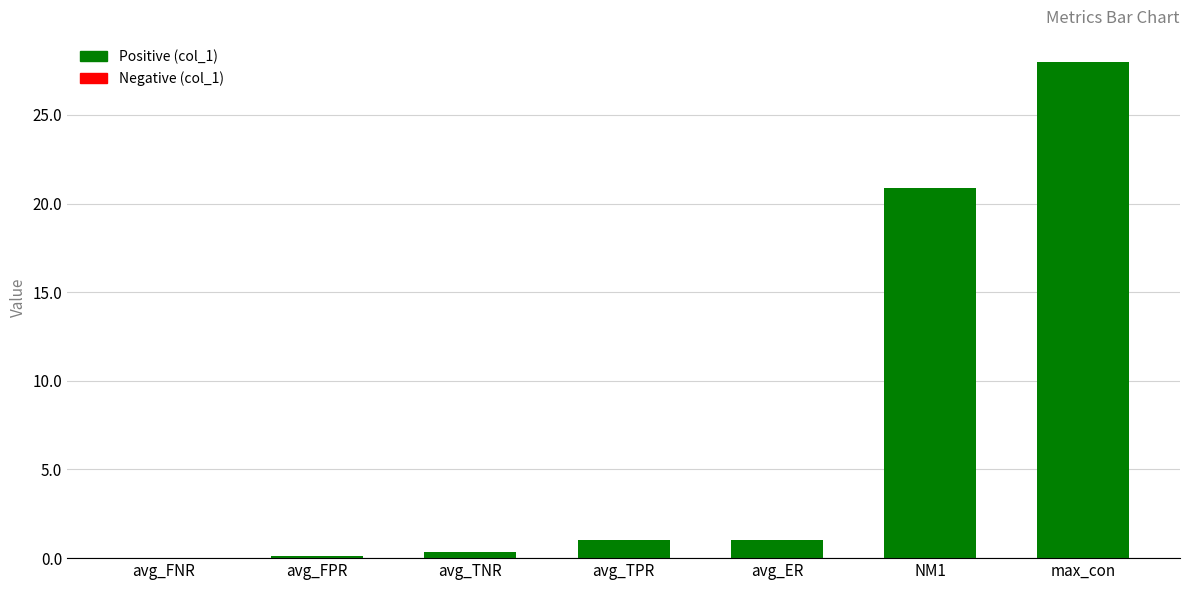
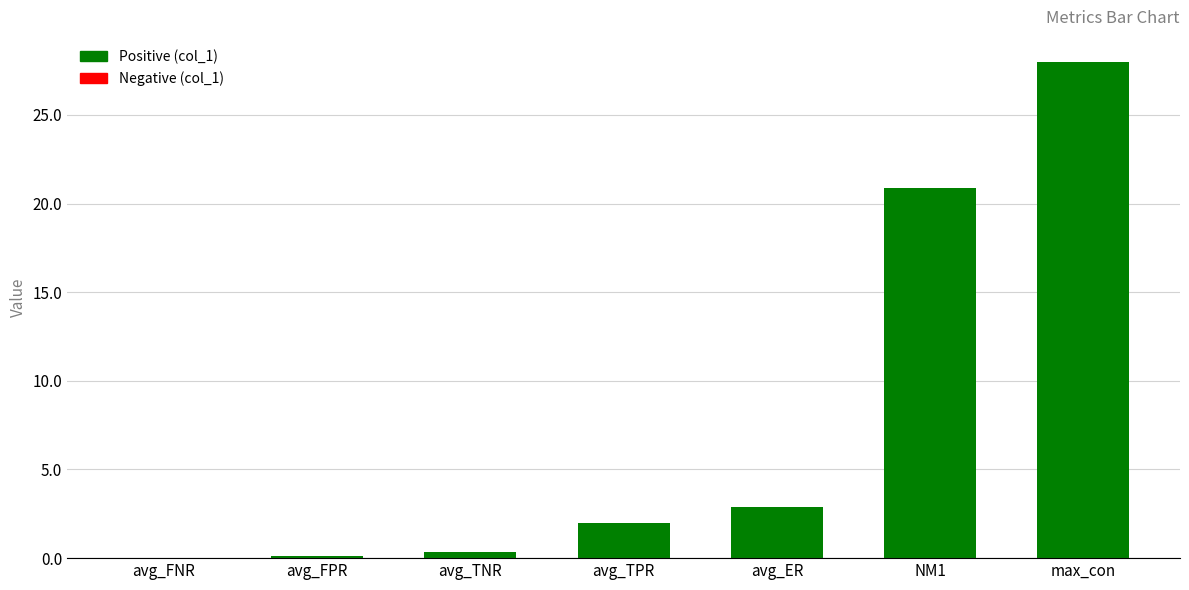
avg_TPR: 1 -> 2
avg_ER: 1.0 -> 2.9
